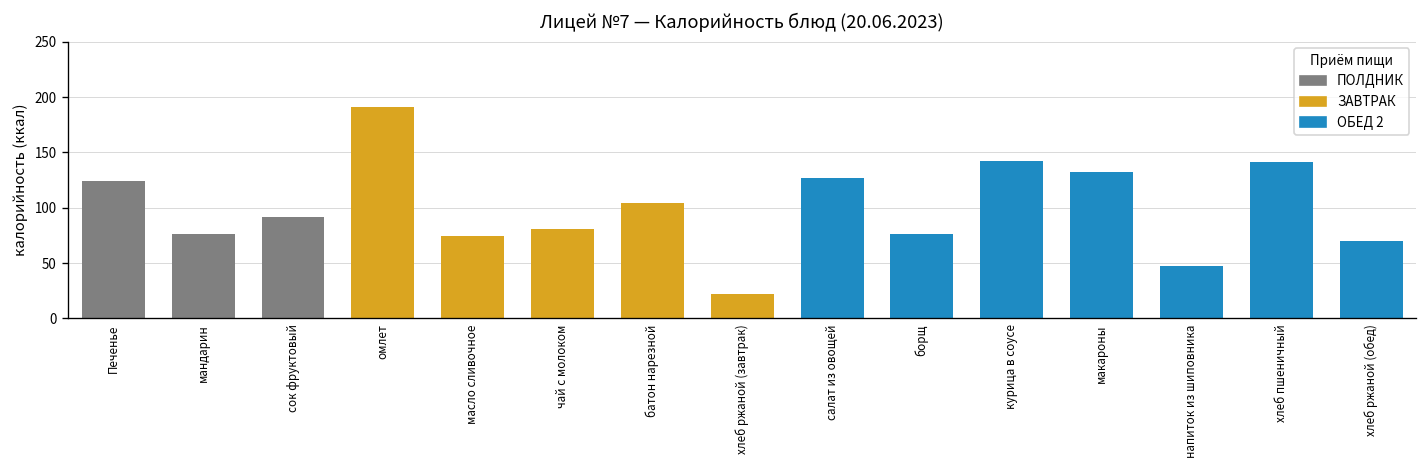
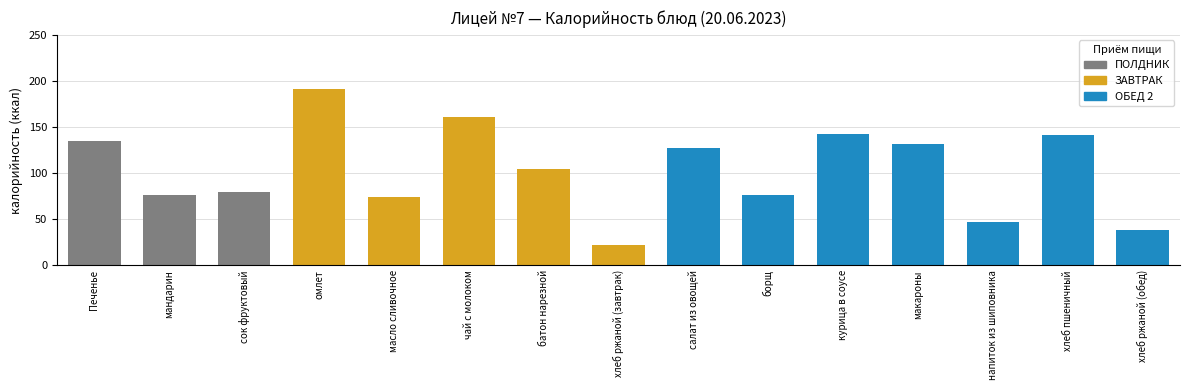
Печенье: 120 -> 140
сок фруктовый: 90 -> 80
чай с молоком: 80 -> 160
хлеб ржаной (обед): 70 -> 40
